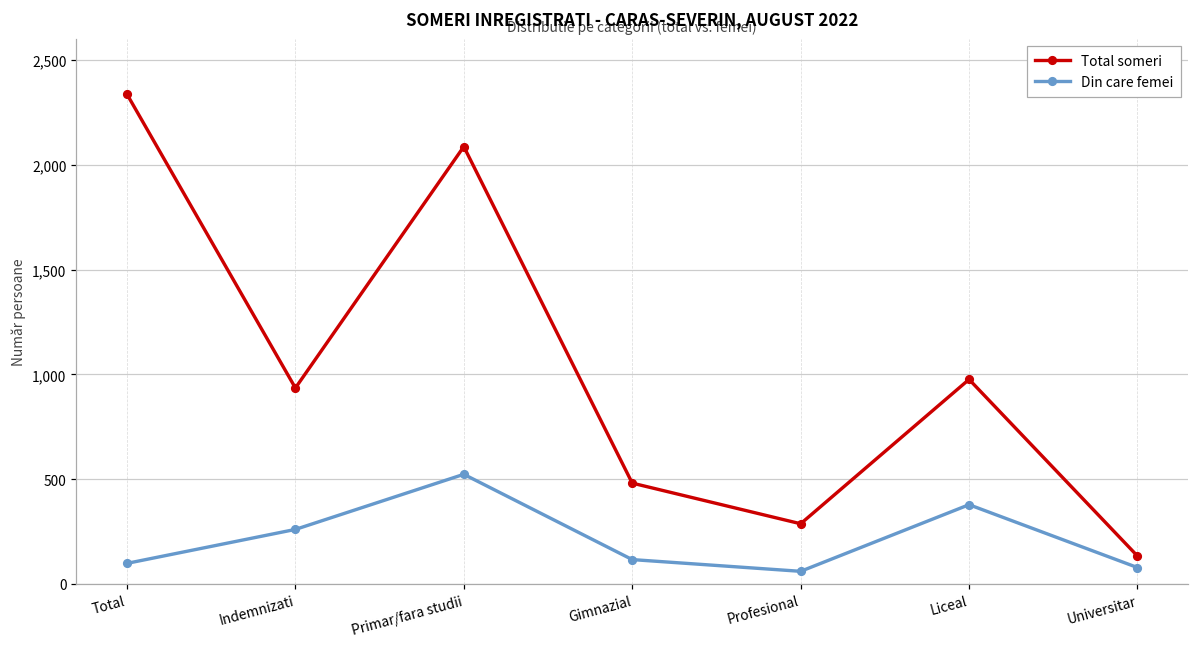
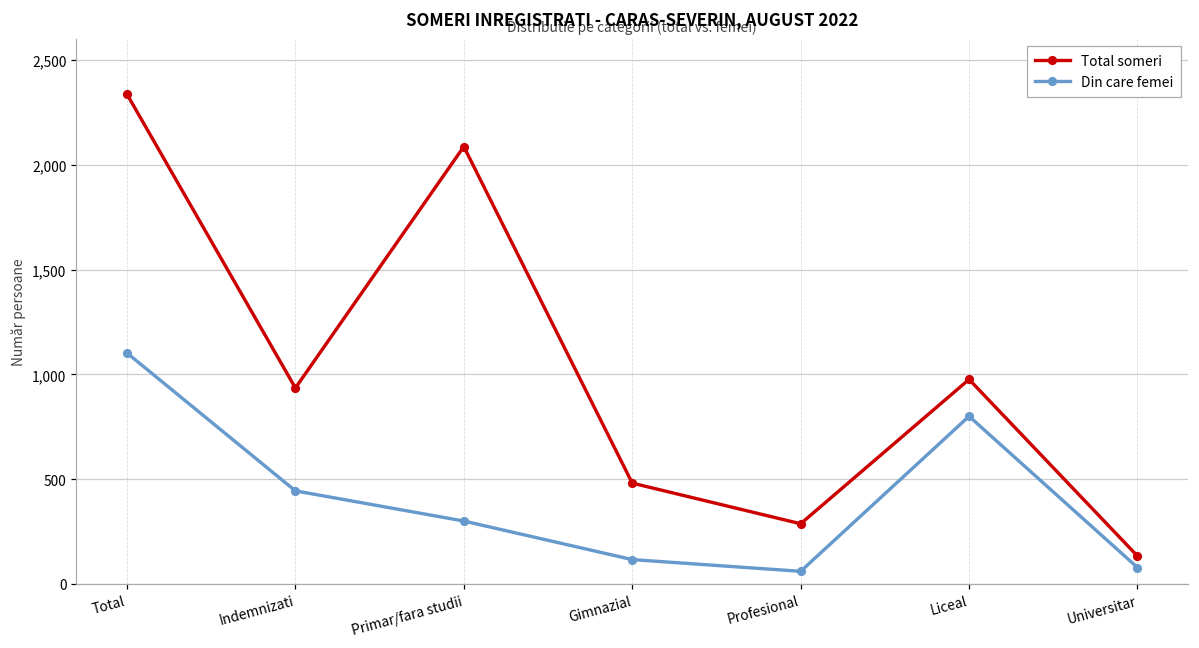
Din care femei, Total: 100 -> 1,100
Din care femei, Indemnizati: 260 -> 440
Din care femei, Primar/fara studii: 520 -> 300
Din care femei, Liceal: 380 -> 800
